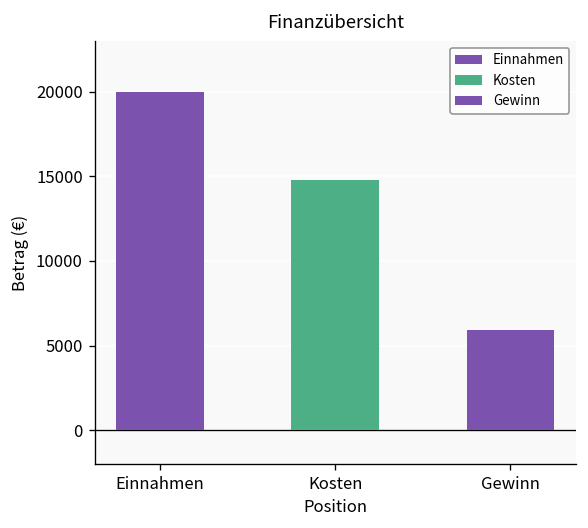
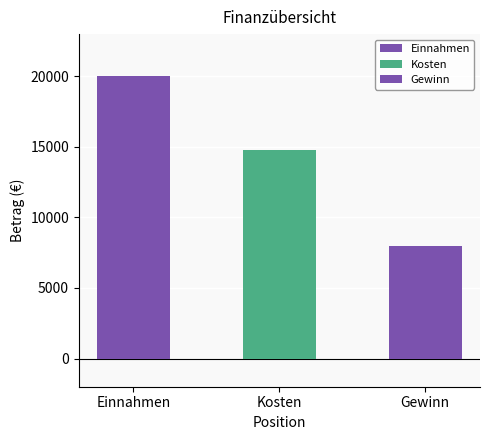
Gewinn: 5900 -> 8000
